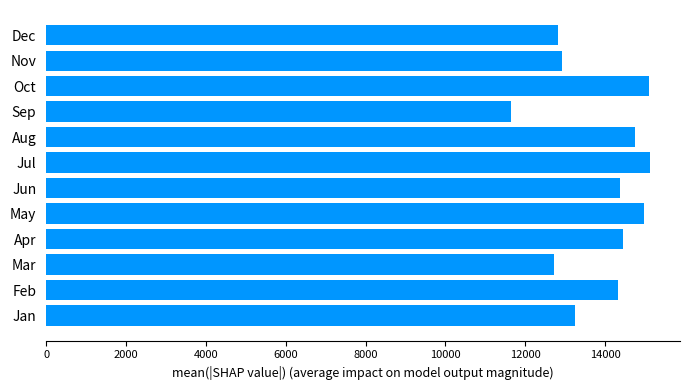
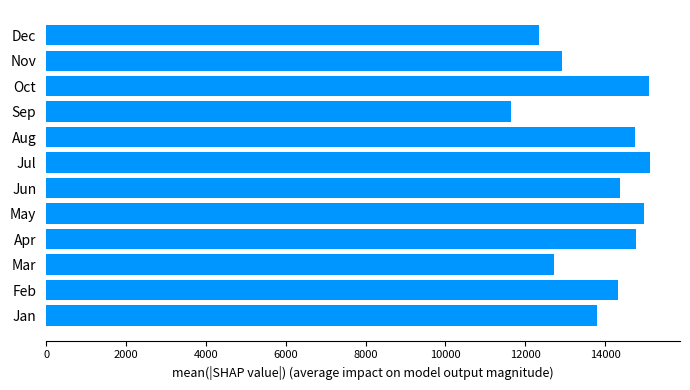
Dec: 12800 -> 12300
Apr: 14400 -> 14800
Jan: 13300 -> 13800
